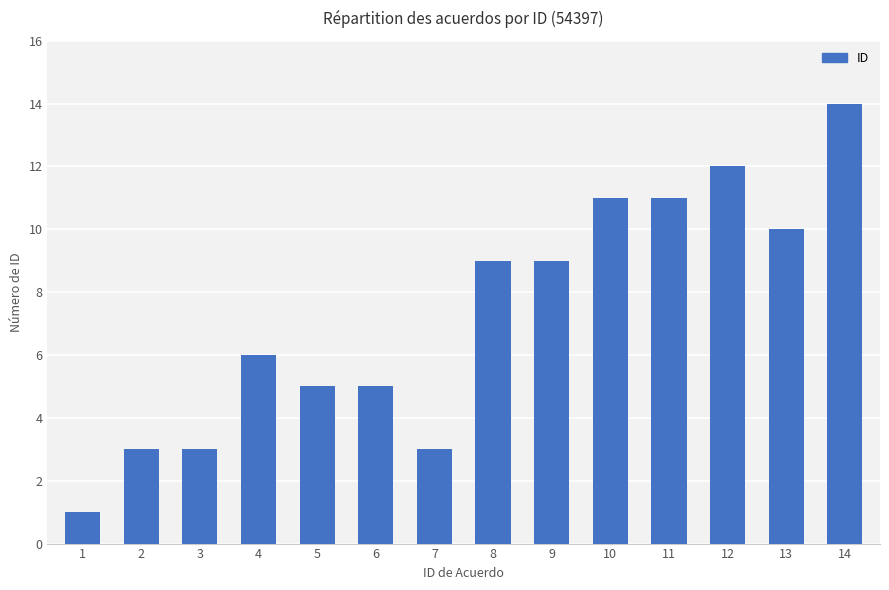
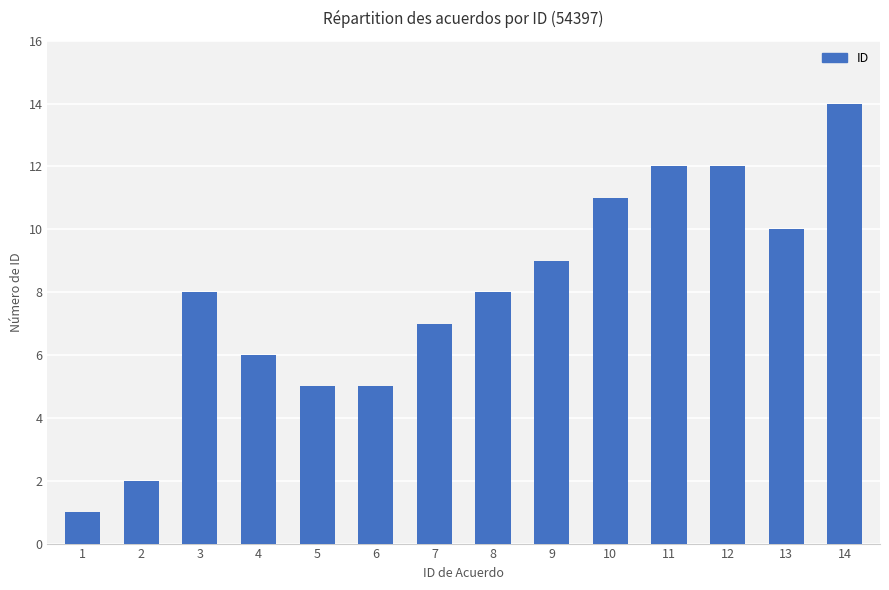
2: 3 -> 2
3: 3 -> 8
7: 3 -> 7
8: 9 -> 8
11: 11 -> 12
